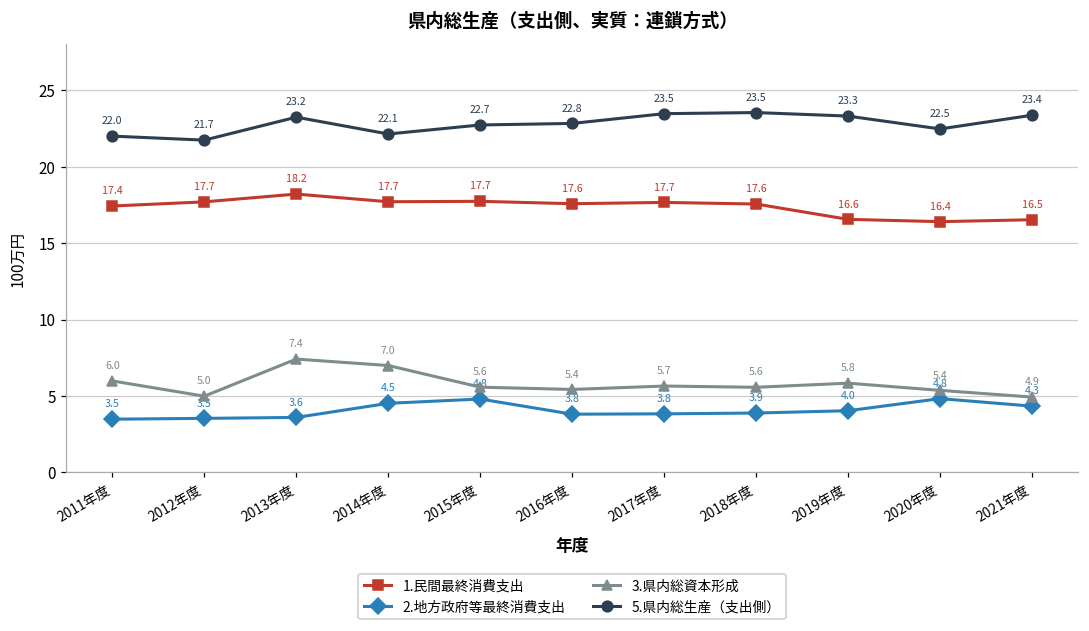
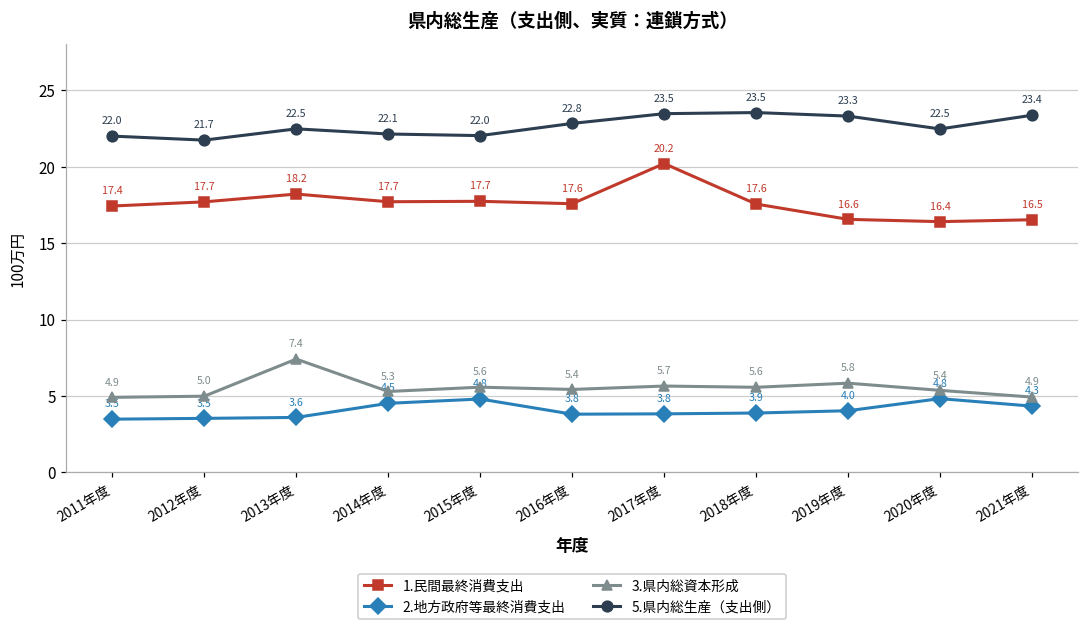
3.県内総資本形成, 2011年度: 6.0 -> 4.9
5.県内総生産（支出側）, 2013年度: 23.2 -> 22.5
3.県内総資本形成, 2014年度: 7.0 -> 5.3
5.県内総生産（支出側）, 2015年度: 22.7 -> 22.0
1.民間最終消費支出, 2017年度: 17.7 -> 20.2
